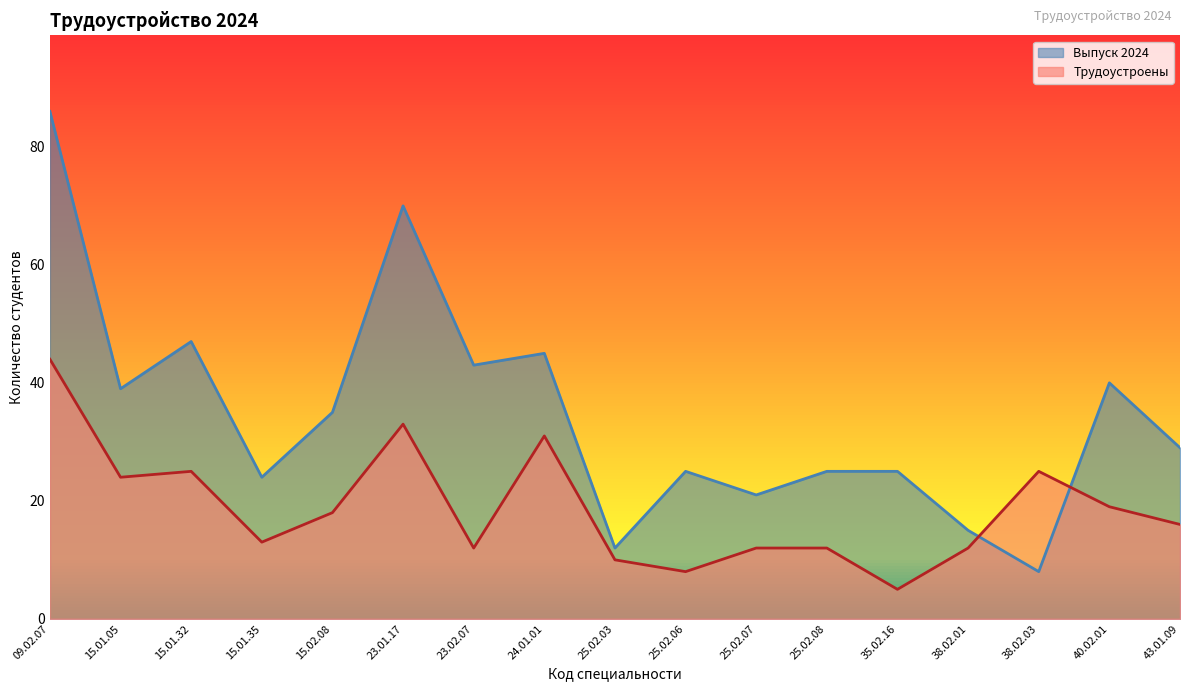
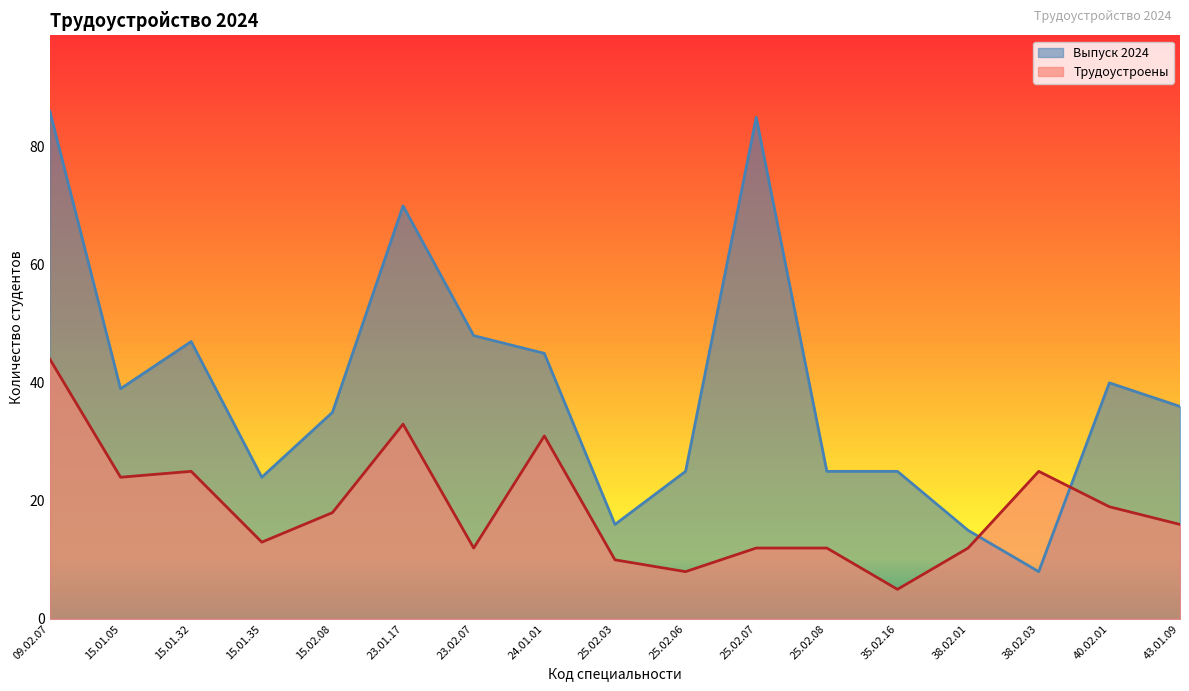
Выпуск 2024, 23.02.07: 43 -> 48
Выпуск 2024, 25.02.03: 12 -> 16
Выпуск 2024, 25.02.07: 21 -> 85
Выпуск 2024, 43.01.09: 29 -> 36
